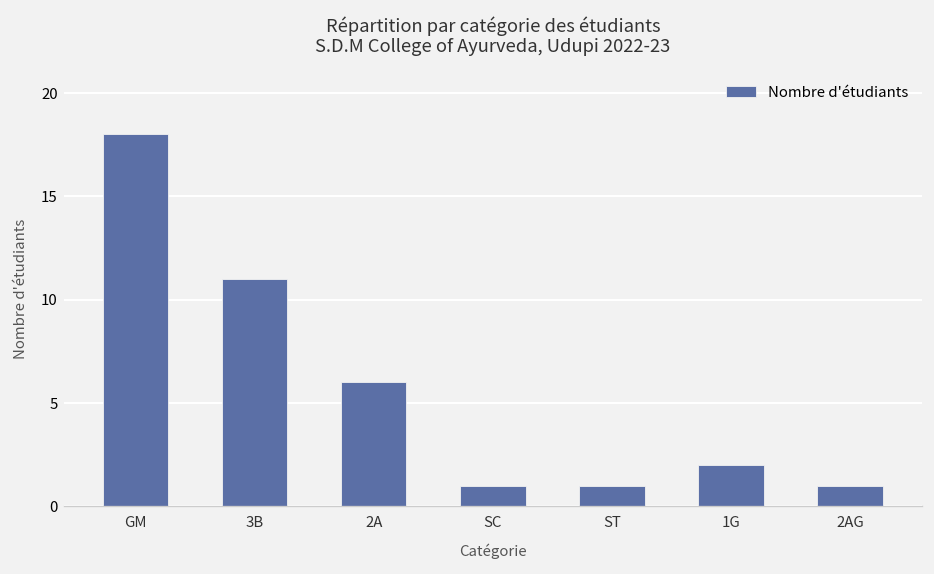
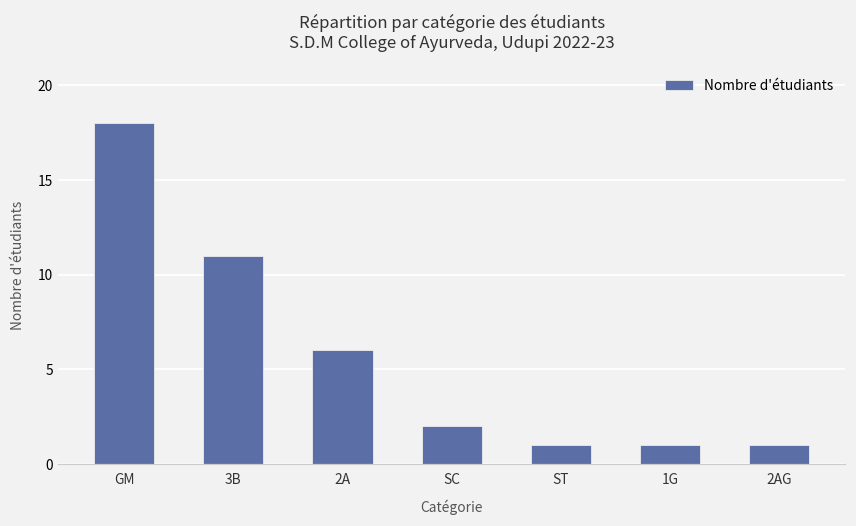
SC: 1 -> 2
1G: 2 -> 1
